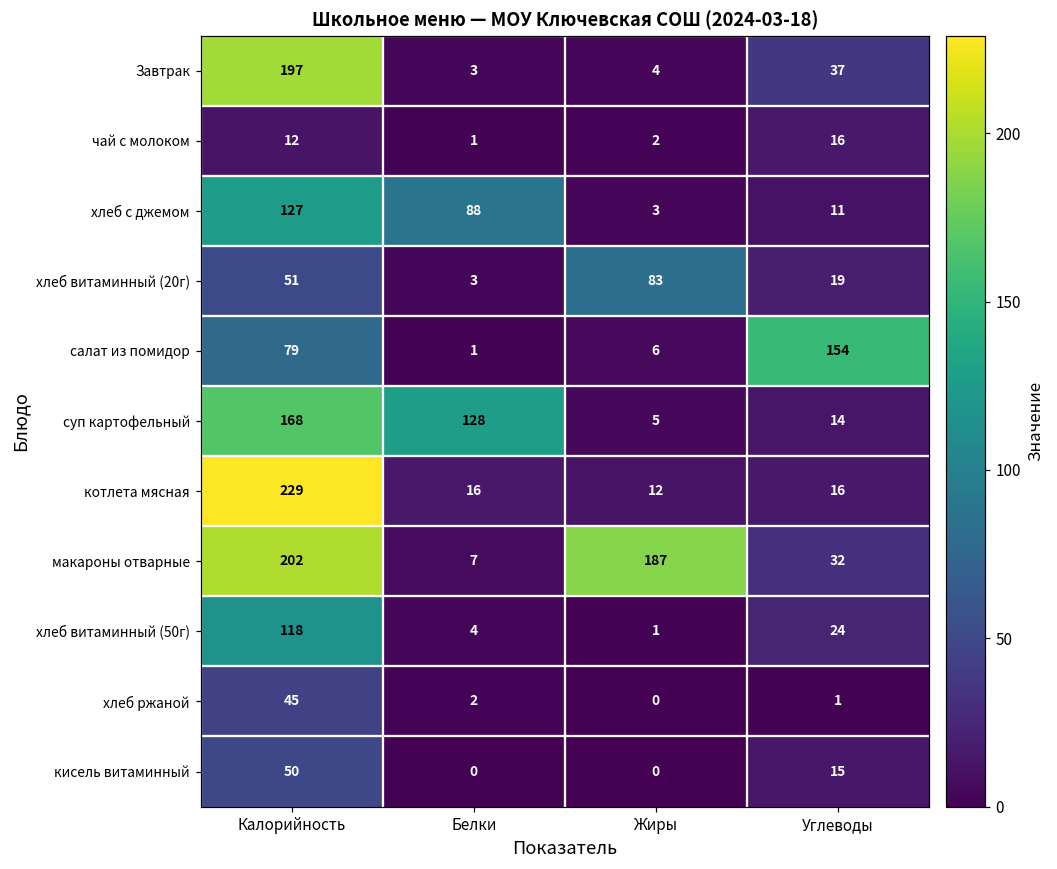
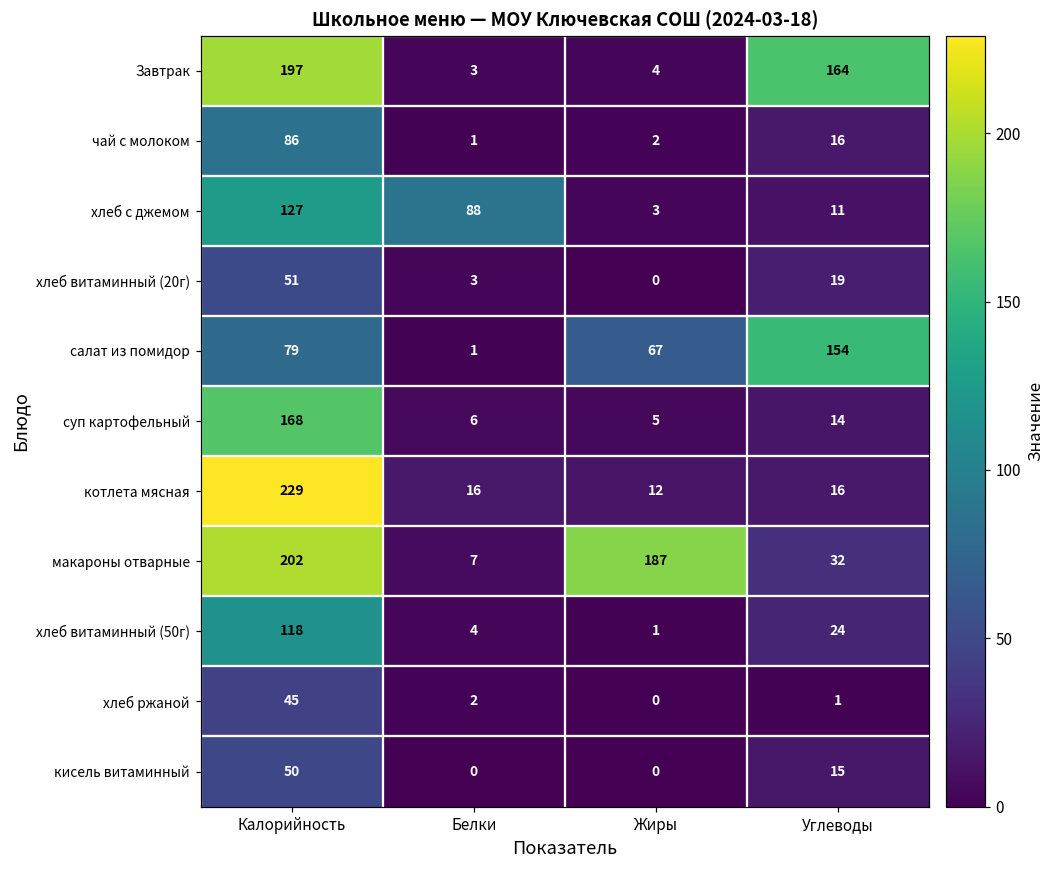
Завтрак, Углеводы: 37 -> 164
чай с молоком, Калорийность: 12 -> 86
хлеб витаминный (20г), Жиры: 83 -> 0
салат из помидор, Жиры: 6 -> 67
суп картофельный, Белки: 128 -> 6
